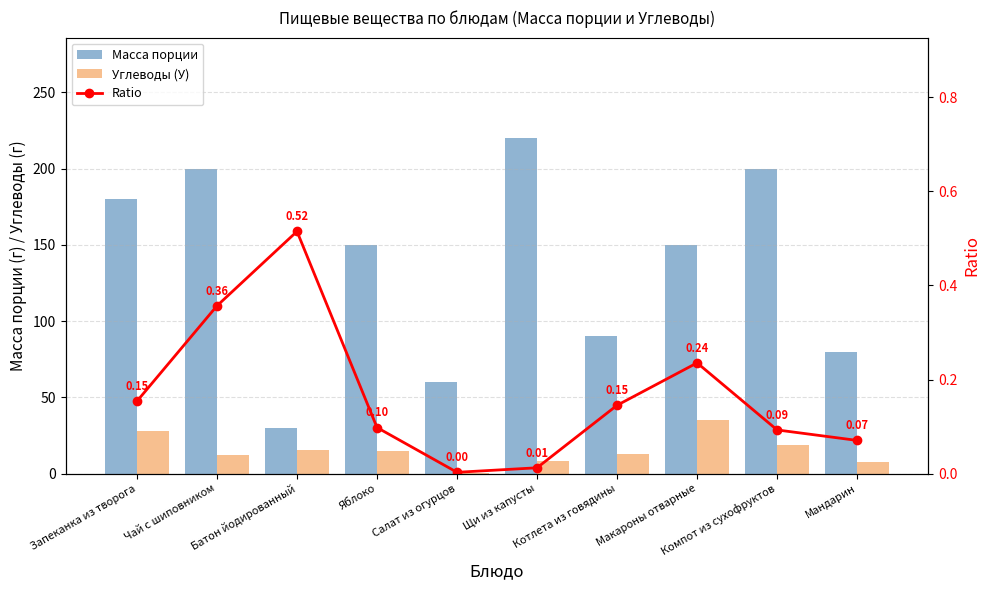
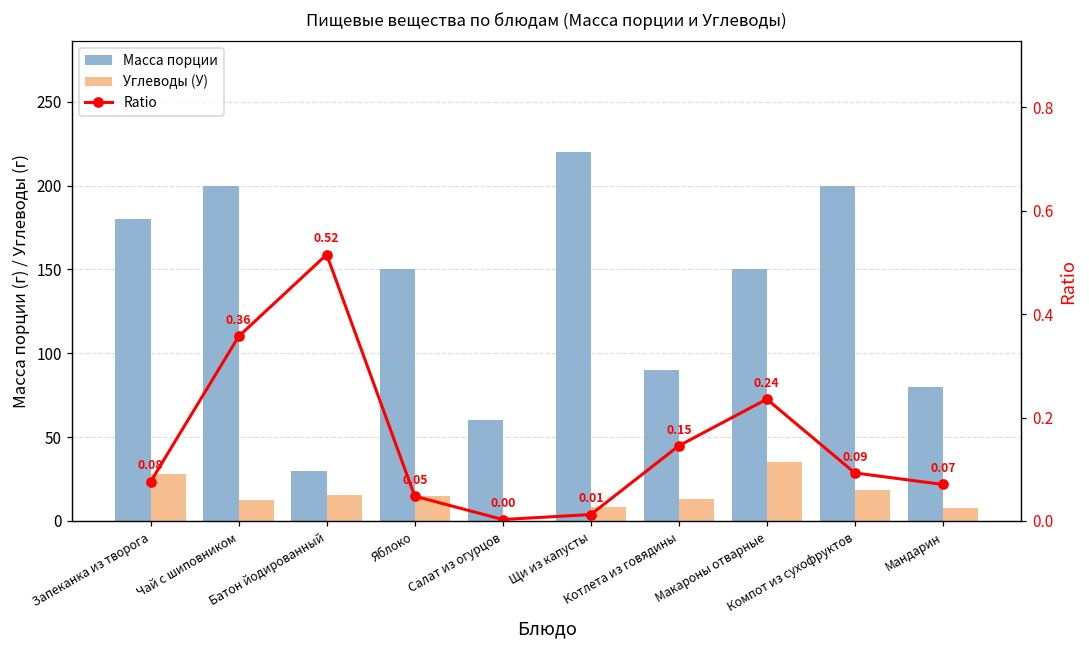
Ratio, Запеканка из творога: 0.15 -> 0.08
Ratio, Яблоко: 0.10 -> 0.05
